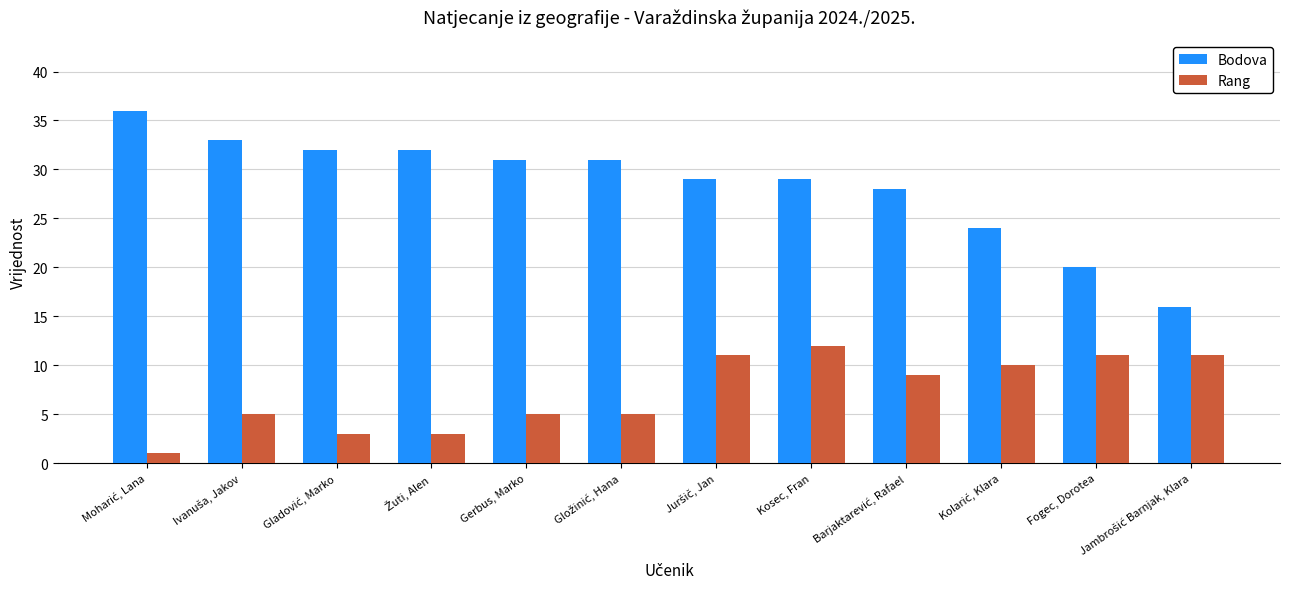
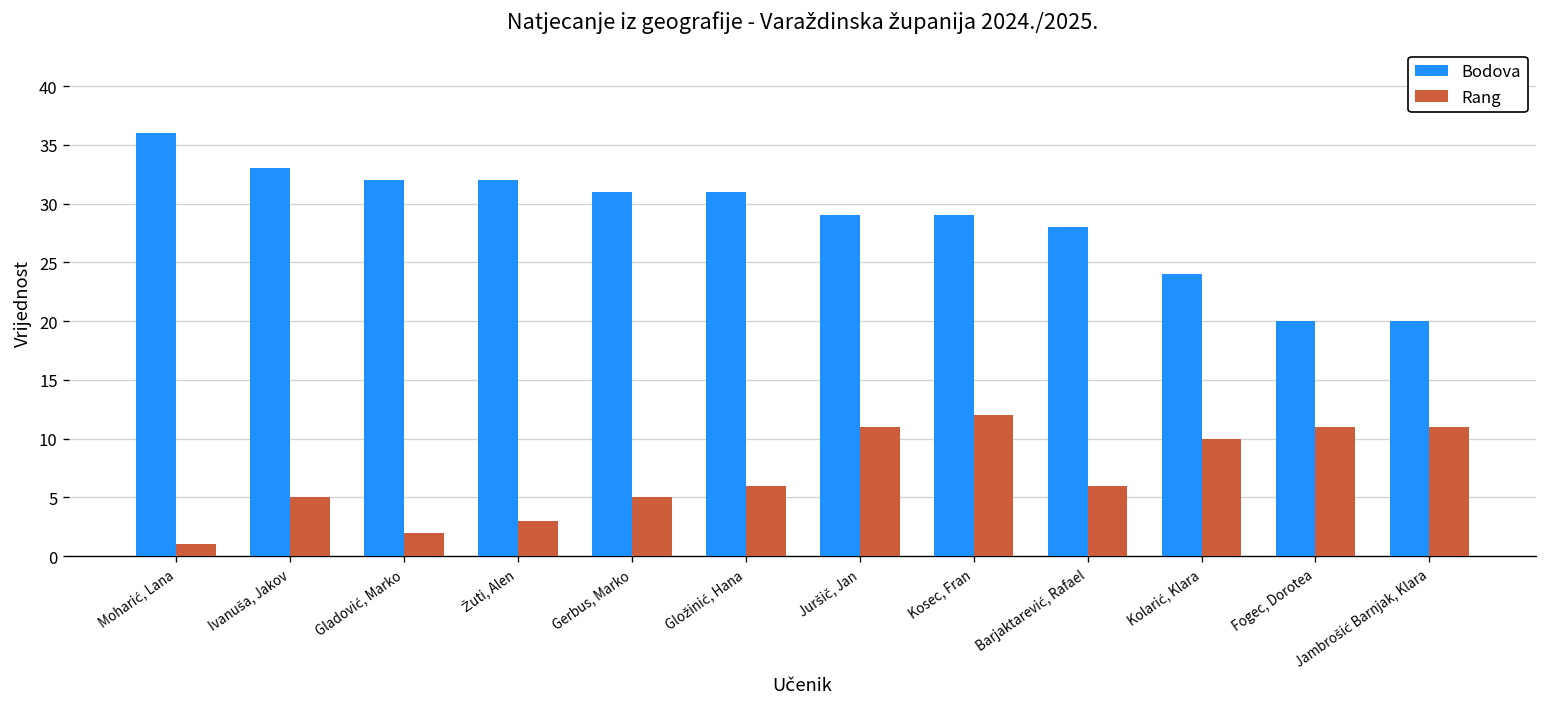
Rang, Gladović, Marko: 3 -> 2
Rang, Gložinić, Hana: 5 -> 6
Rang, Barjaktarević, Rafael: 9 -> 6
Bodova, Jambrošić Barnjak, Klara: 16 -> 20
